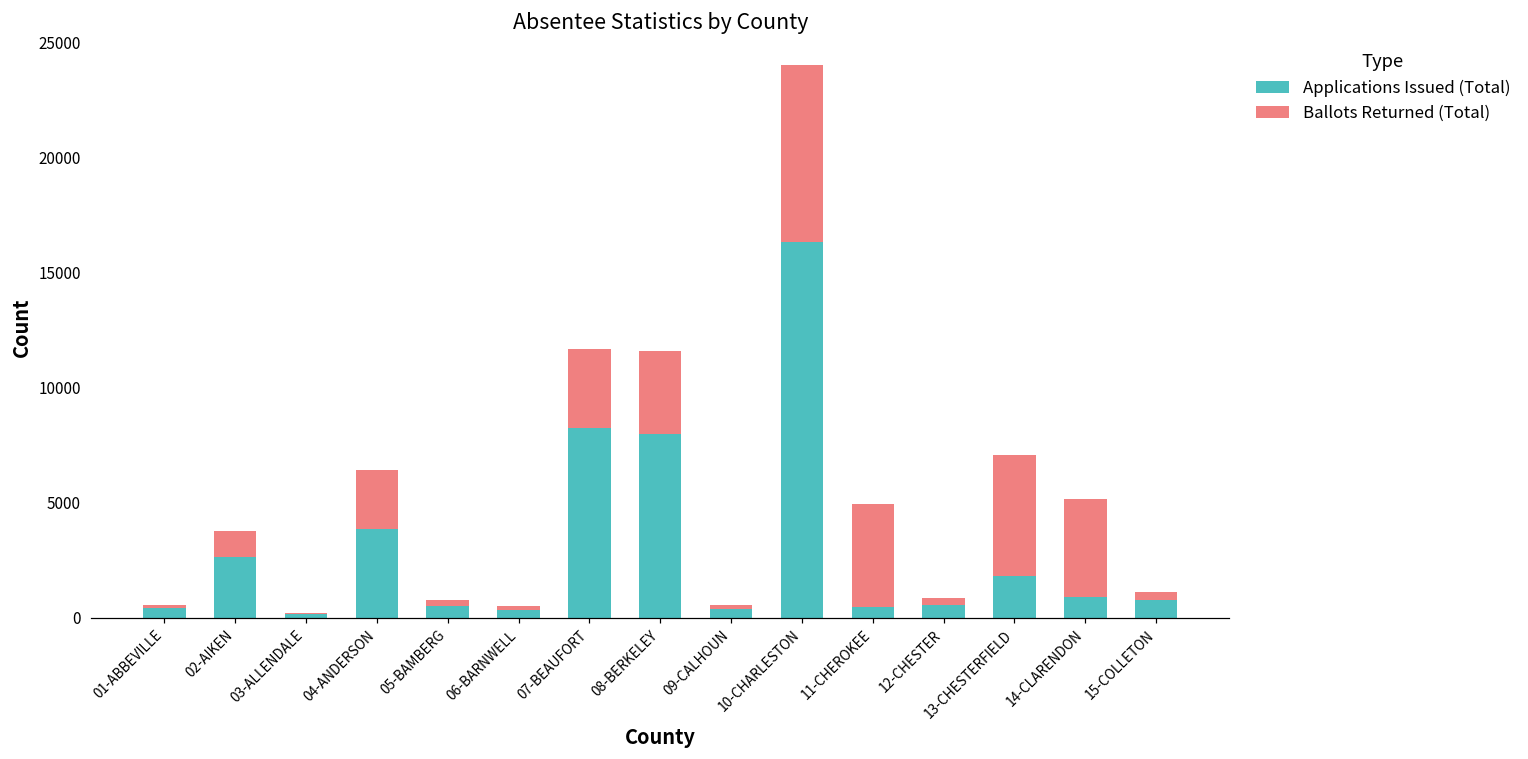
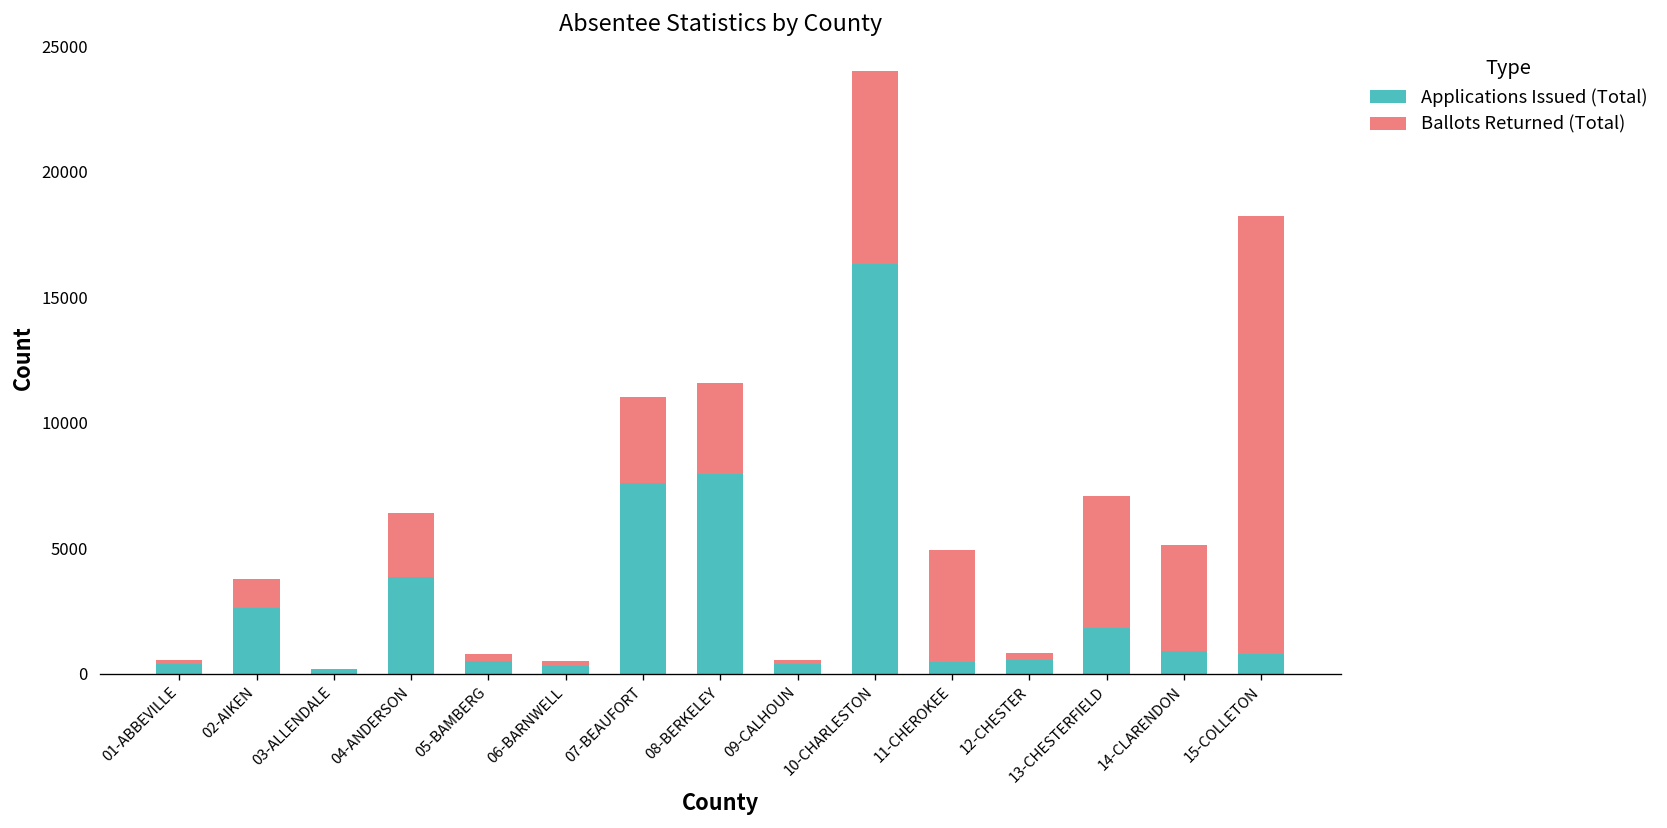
Applications Issued (Total), 07-BEAUFORT: 8200 -> 7600
Ballots Returned (Total), 15-COLLETON: 400 -> 17500
